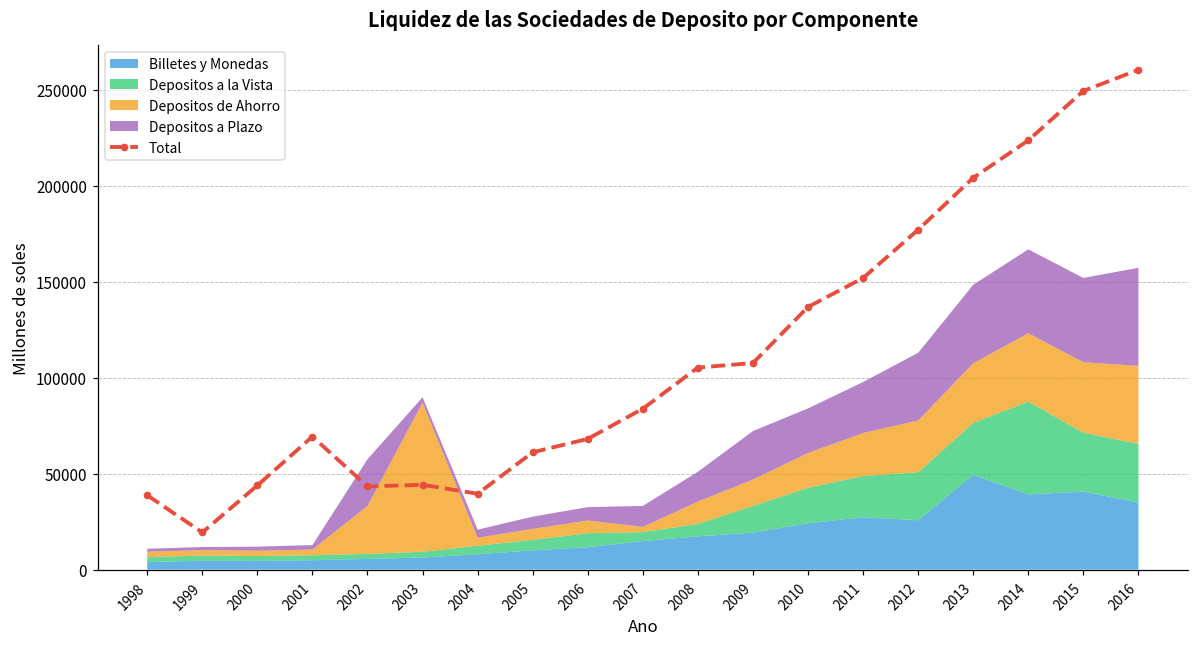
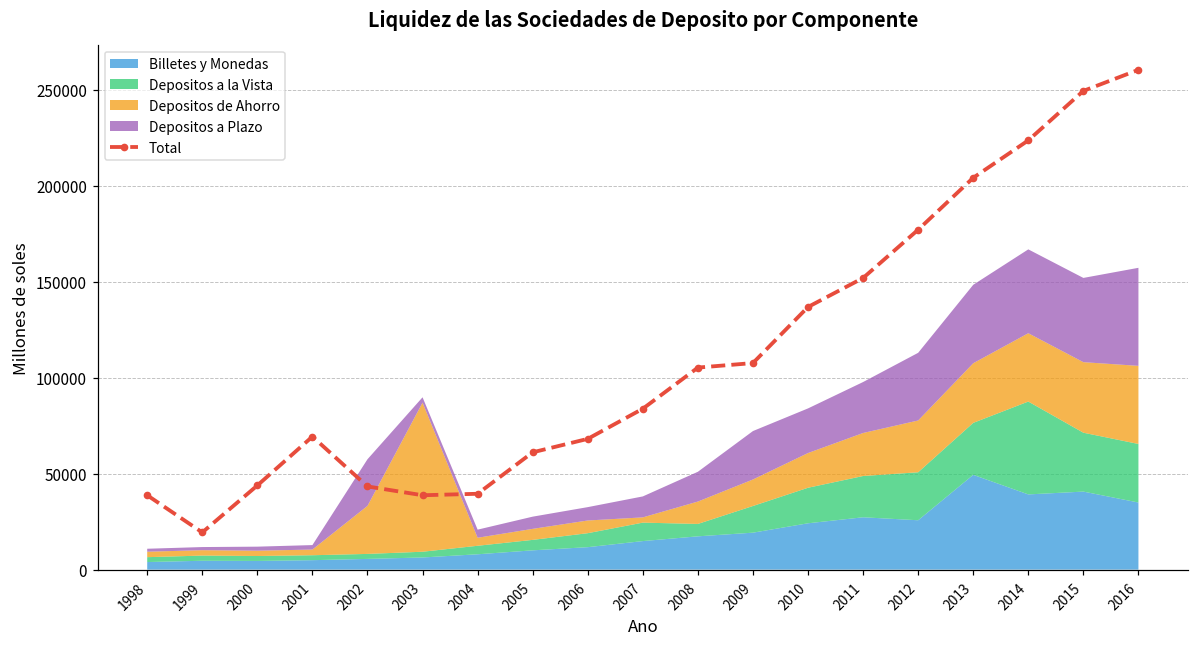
Total, 2003: 44000 -> 39000
Depositos a la Vista, 2007: 5000 -> 10000
